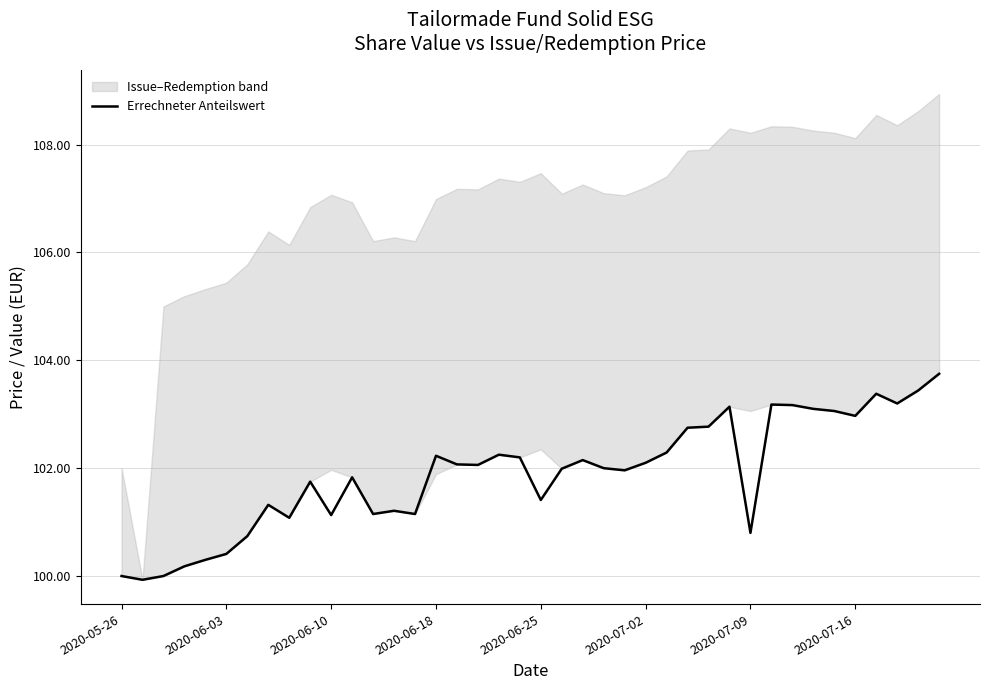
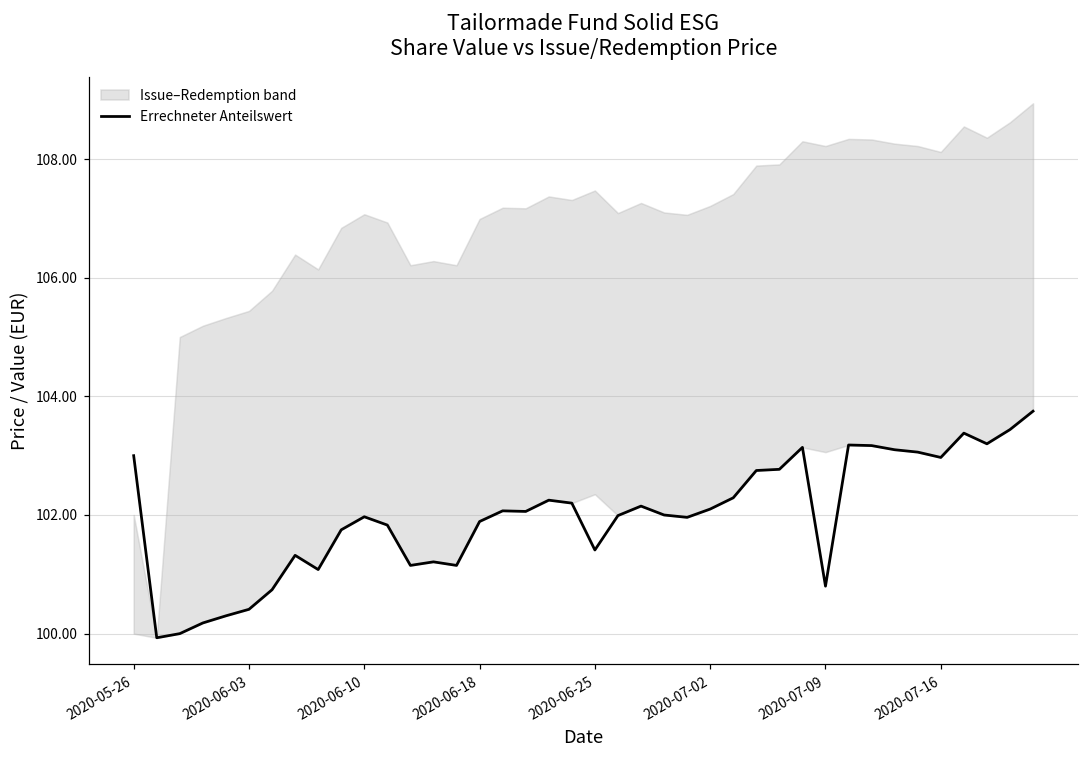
Errechneter Anteilswert, 2020-05-26: 100 -> 103
Errechneter Anteilswert, 2020-06-10: 101.1 -> 102.0
Errechneter Anteilswert, 2020-06-18: 102.2 -> 101.9
